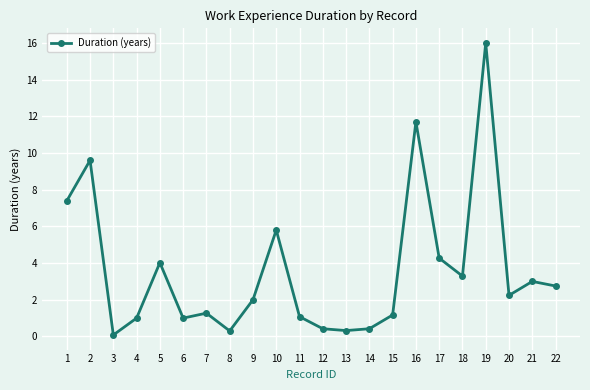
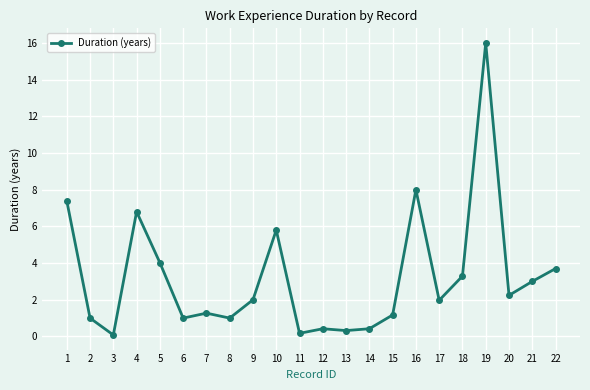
2: 9.6 -> 1.0
4: 1.0 -> 6.8
8: 0.3 -> 1.0
11: 1.1 -> 0.2
16: 11.7 -> 8.0
17: 4.3 -> 2.0
22: 2.8 -> 3.7
